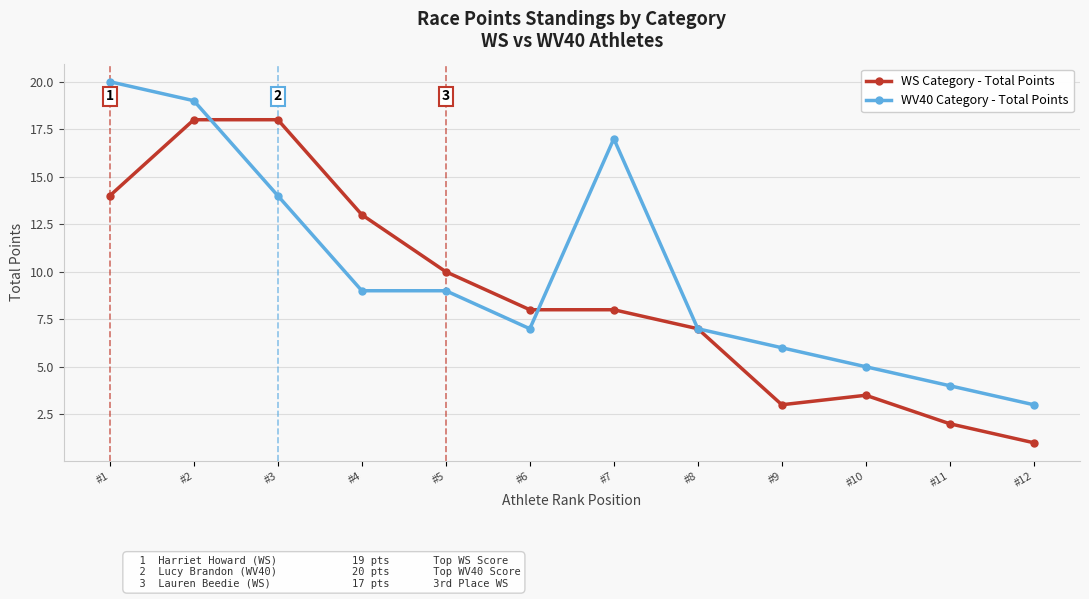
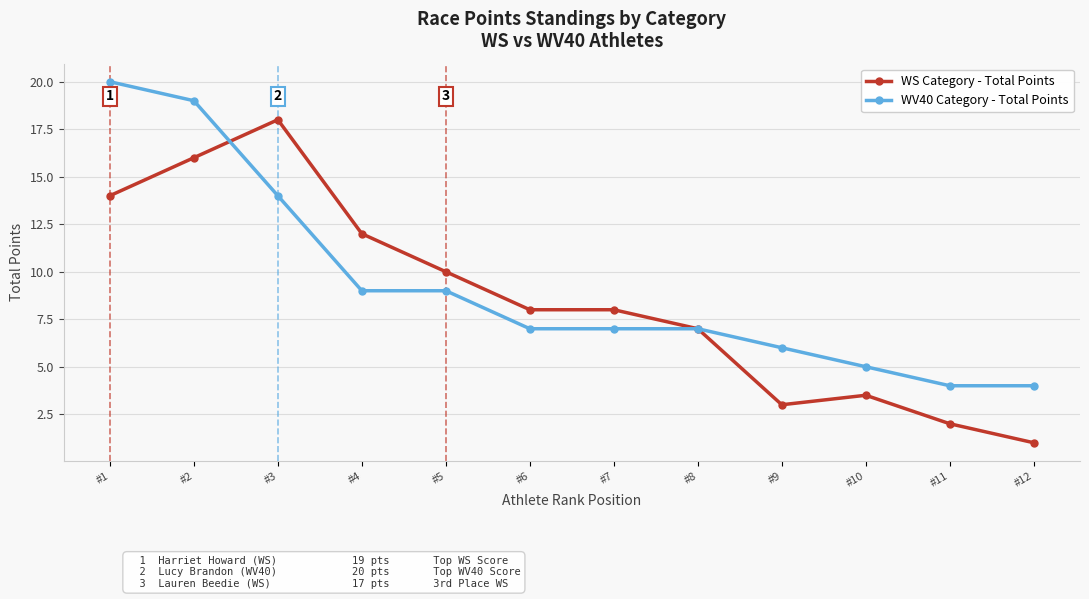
WS Category - Total Points, #2: 18 -> 16
WS Category - Total Points, #4: 13 -> 12
WV40 Category - Total Points, #7: 17 -> 7
WV40 Category - Total Points, #12: 3 -> 4
